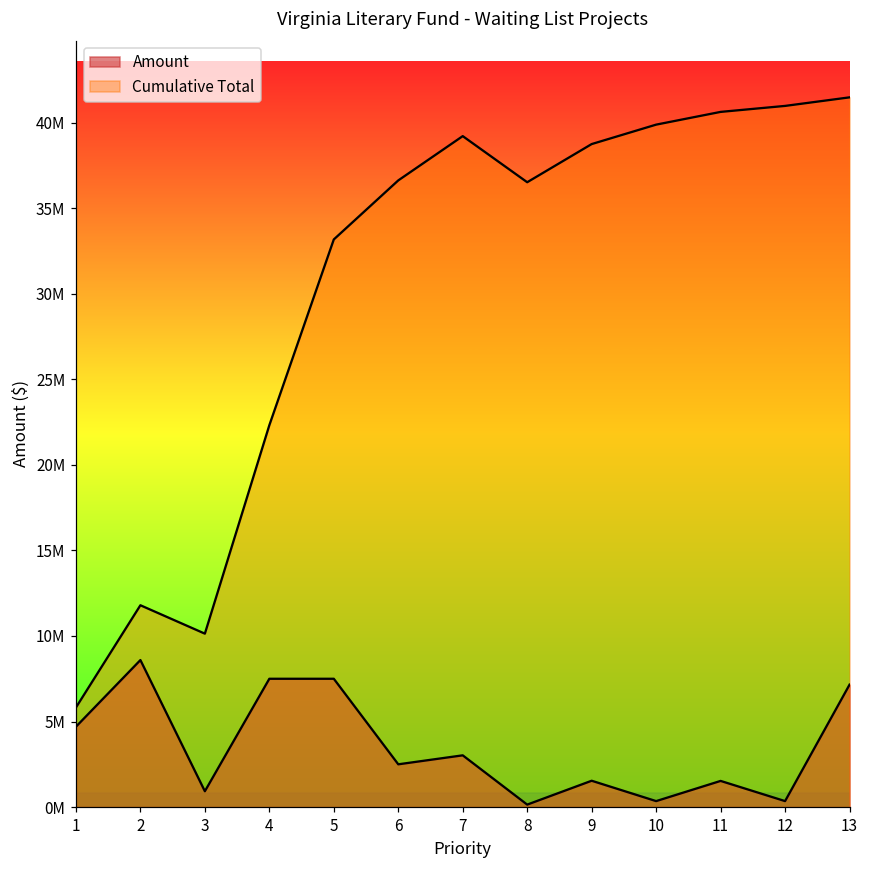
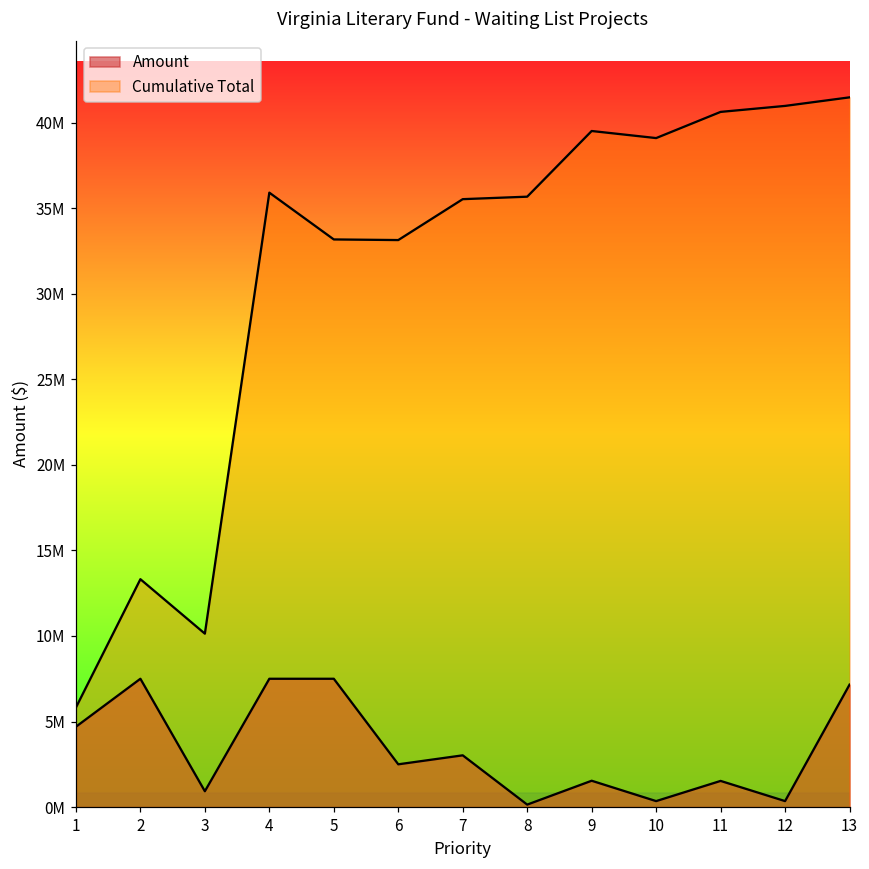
Amount, 2: 8600000 -> 7500000
Cumulative Total, 2: 11800000 -> 13300000
Cumulative Total, 4: 22300000 -> 35900000
Cumulative Total, 6: 36600000 -> 33100000
Cumulative Total, 7: 39200000 -> 35500000
Cumulative Total, 8: 36500000 -> 35700000
Cumulative Total, 9: 38800000 -> 39500000
Cumulative Total, 10: 39900000 -> 39100000
